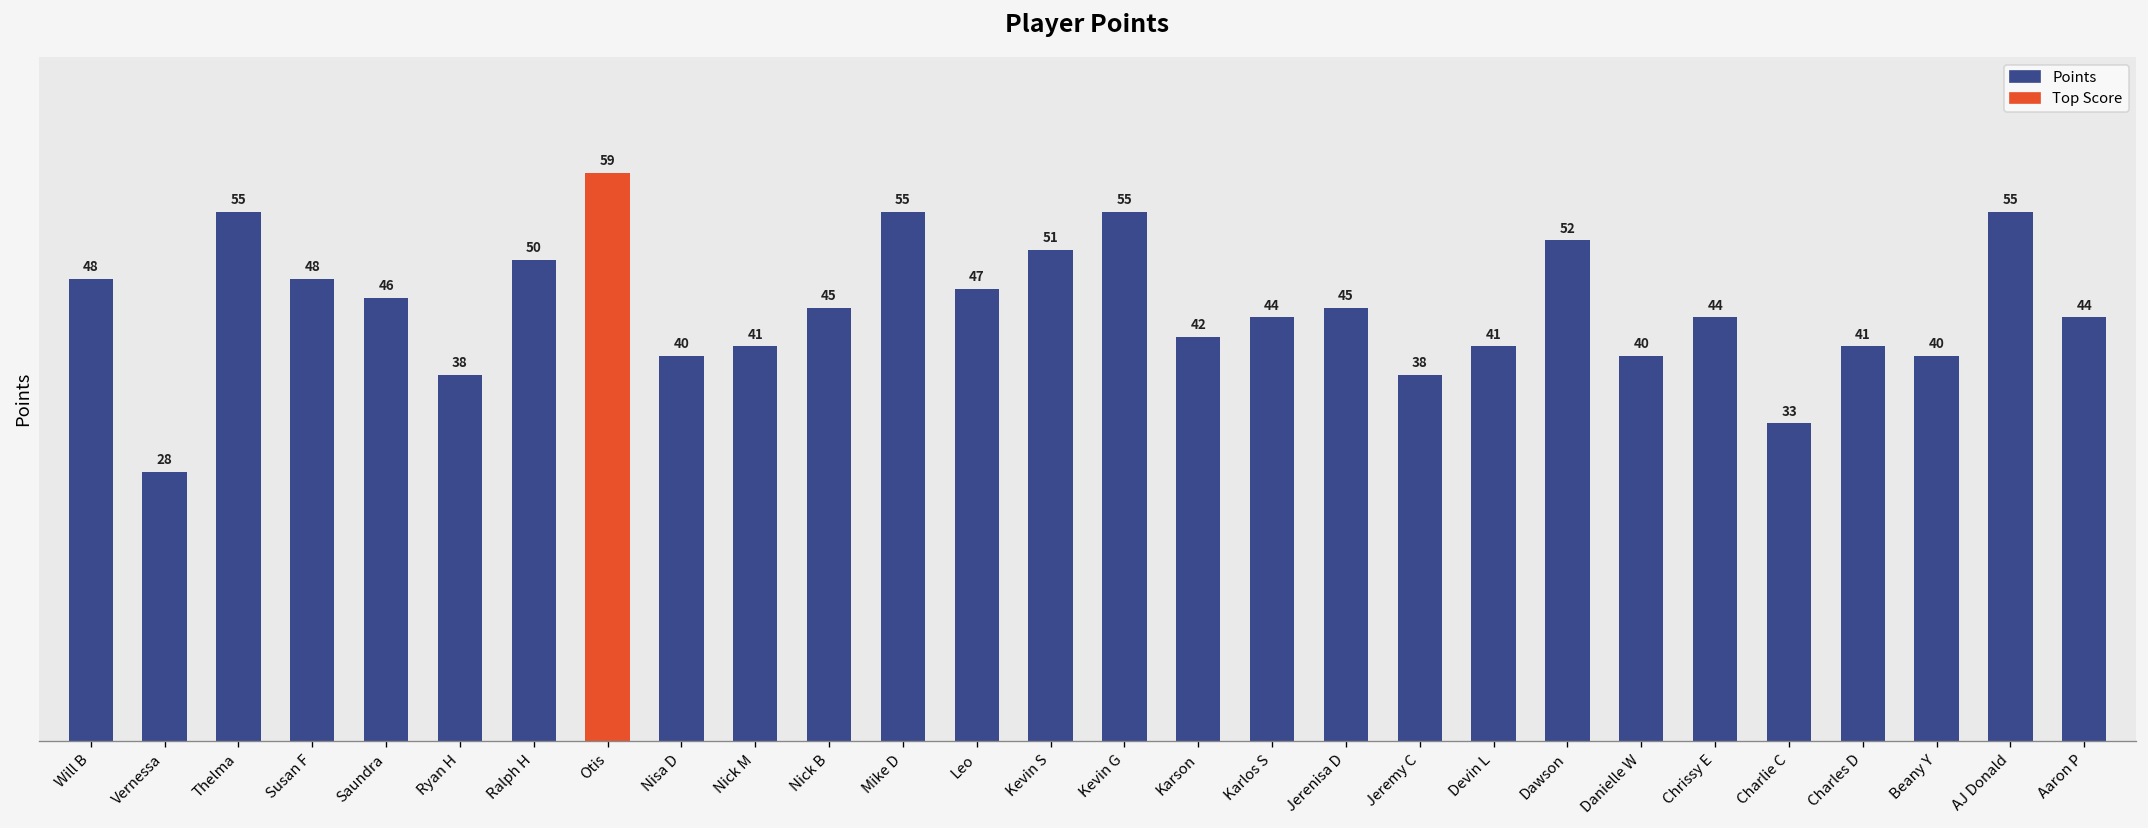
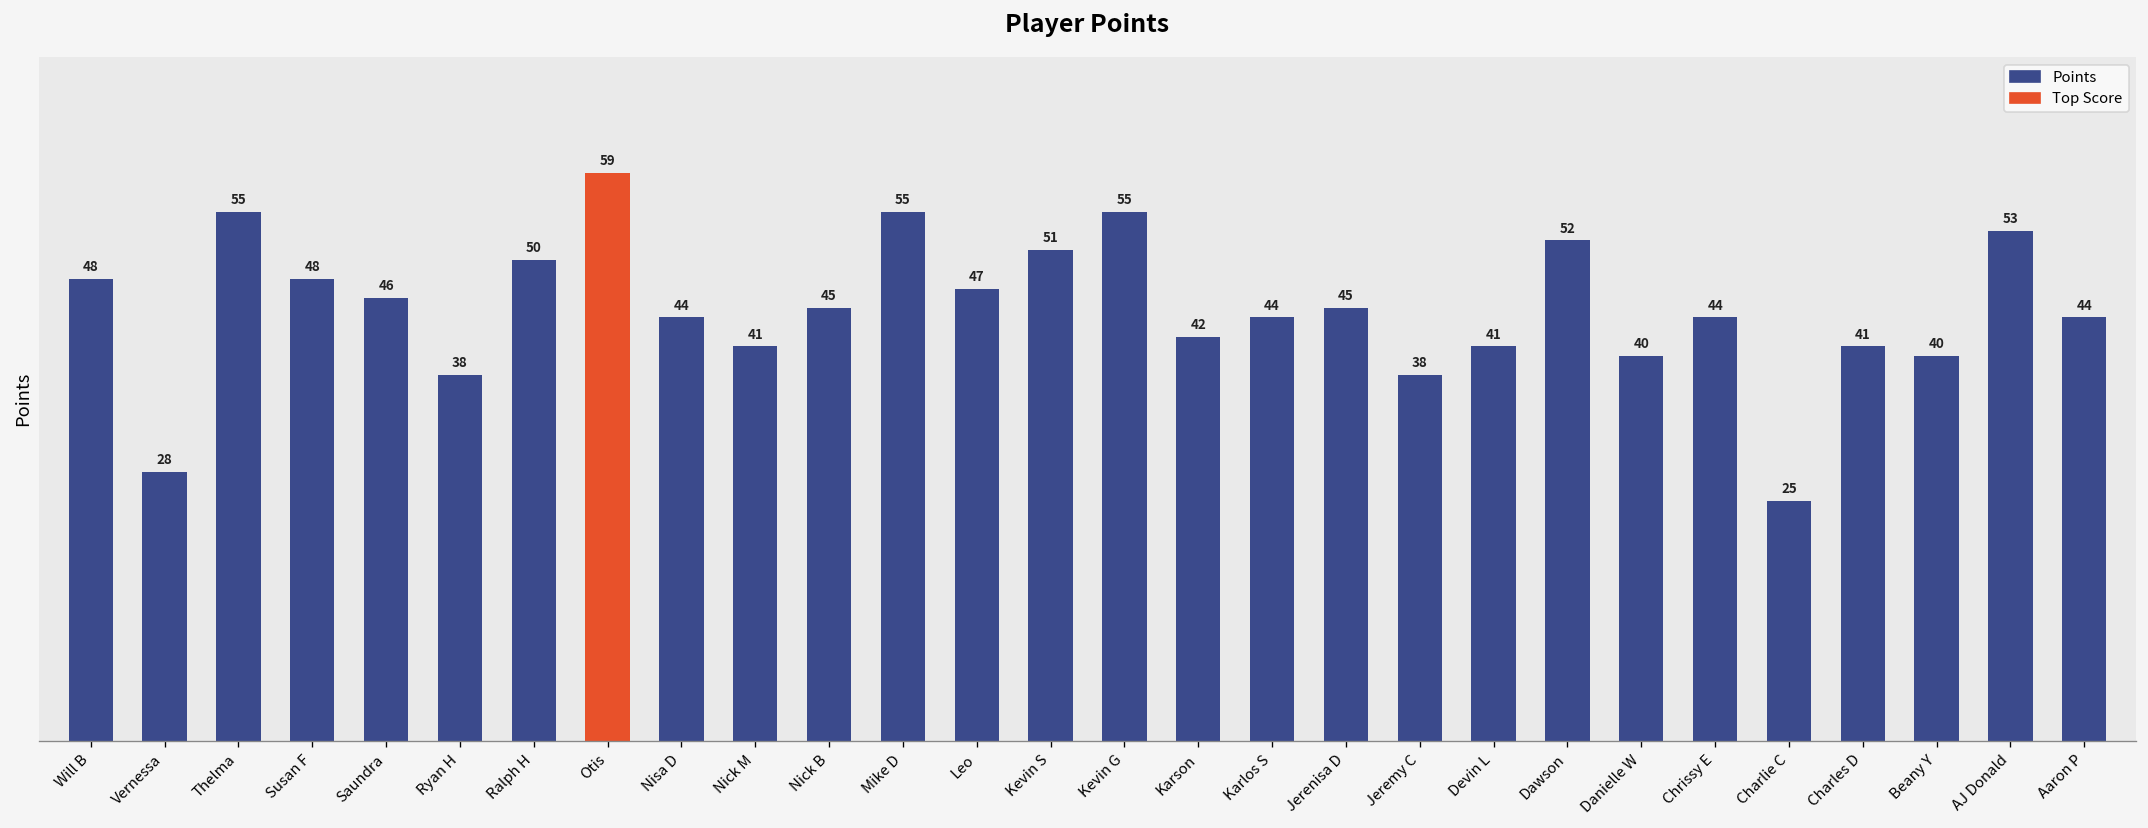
Nisa D: 40 -> 44
Charlie C: 33 -> 25
AJ Donald: 55 -> 53
